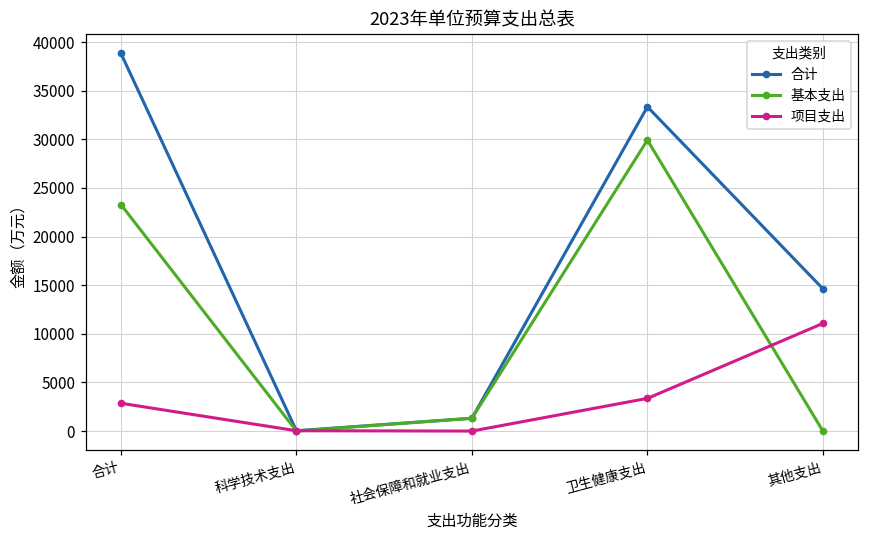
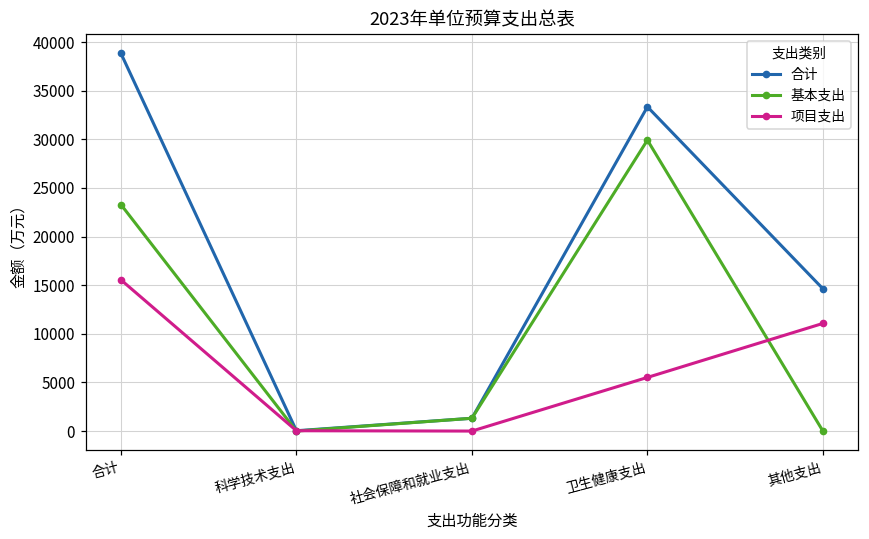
项目支出, 合计: 3000 -> 16000
项目支出, 卫生健康支出: 3000 -> 6000
